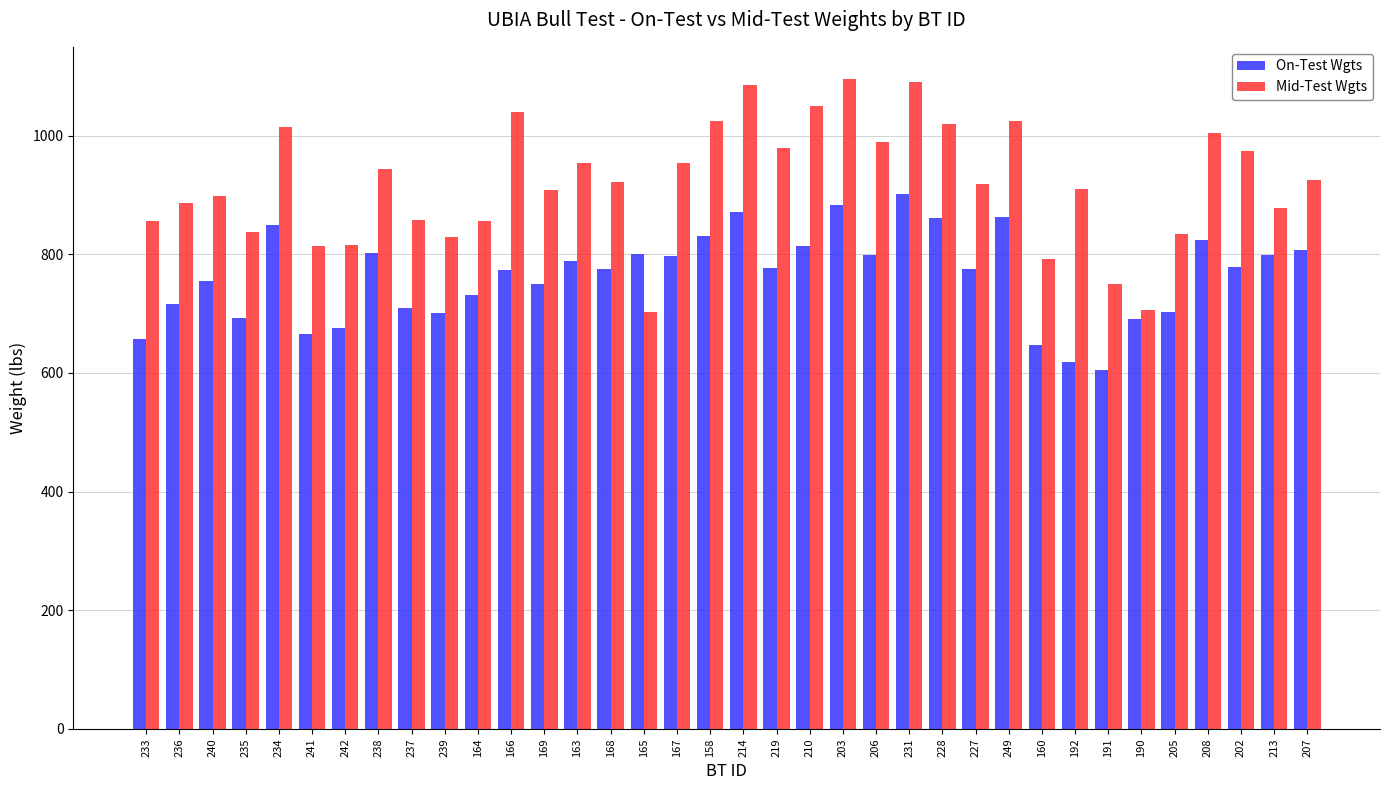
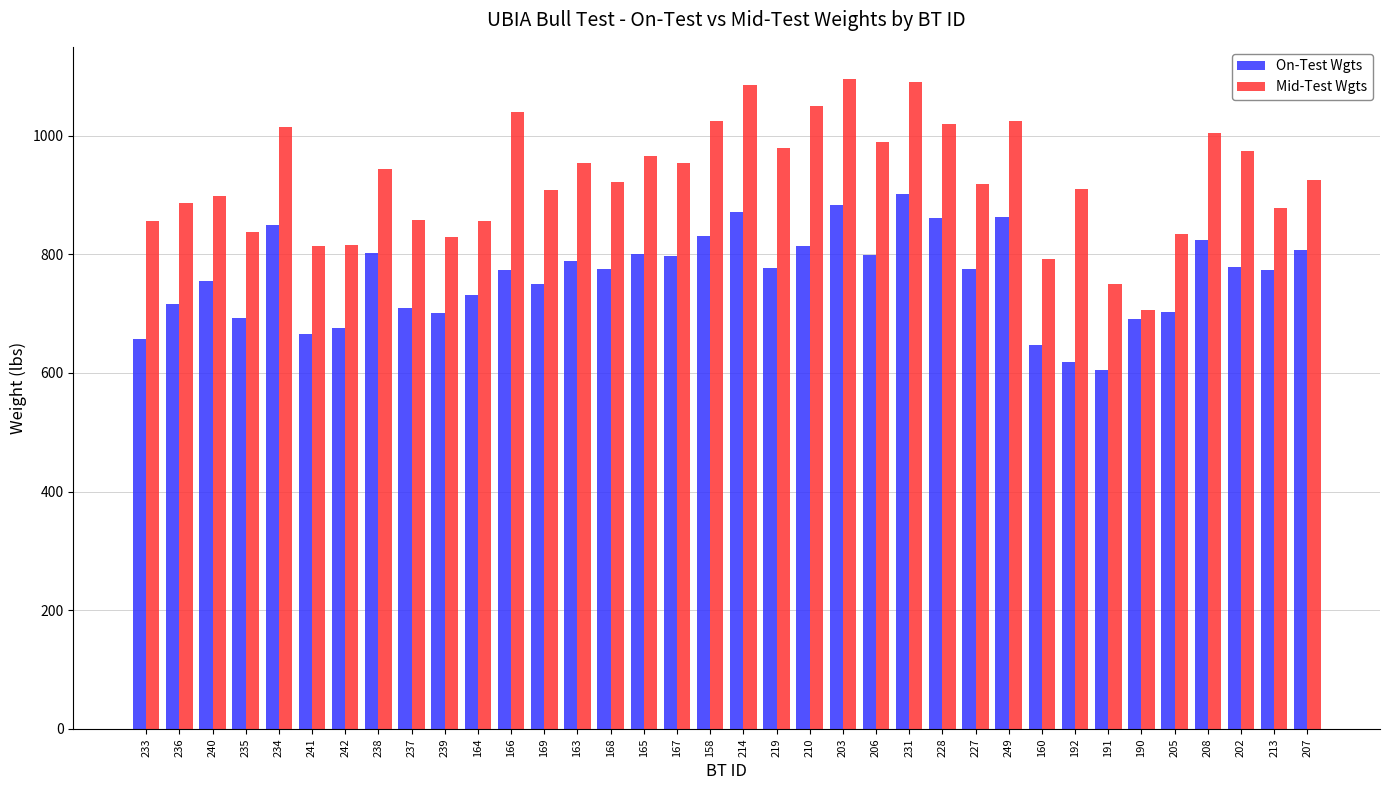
Mid-Test Wgts, 165: 700 -> 970
On-Test Wgts, 213: 800 -> 770
